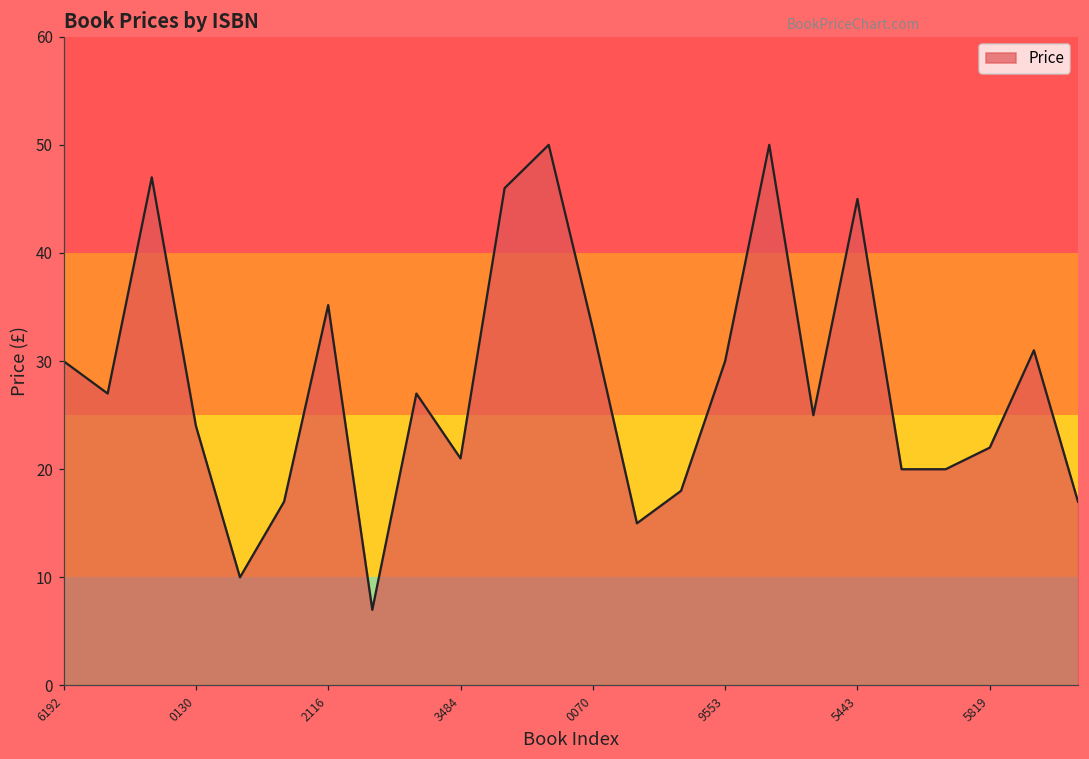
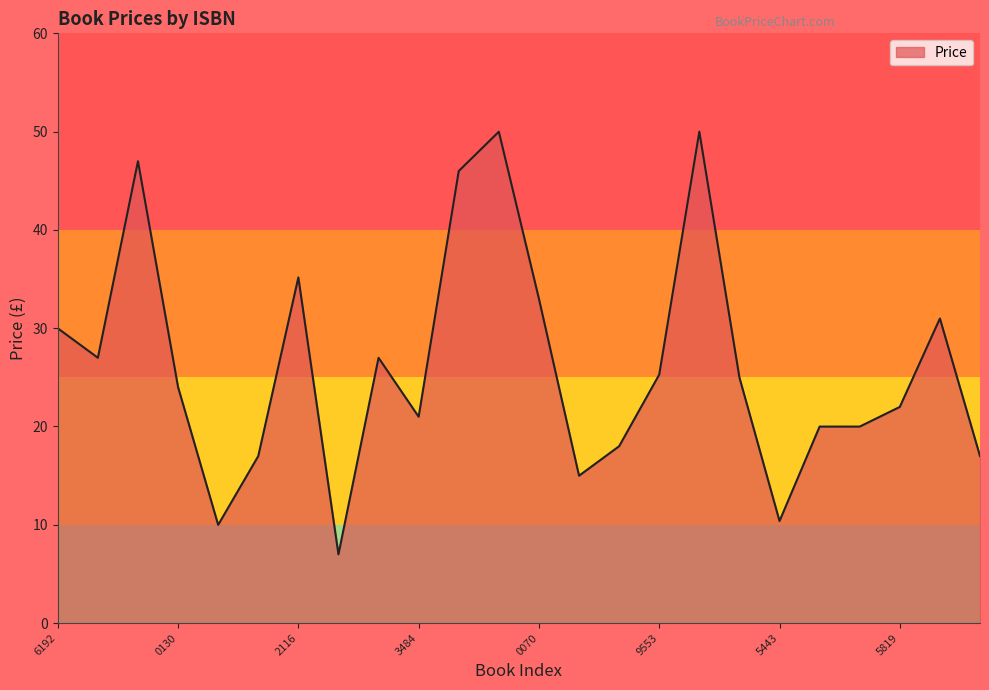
9553: 30 -> 25
5443: 45 -> 10
